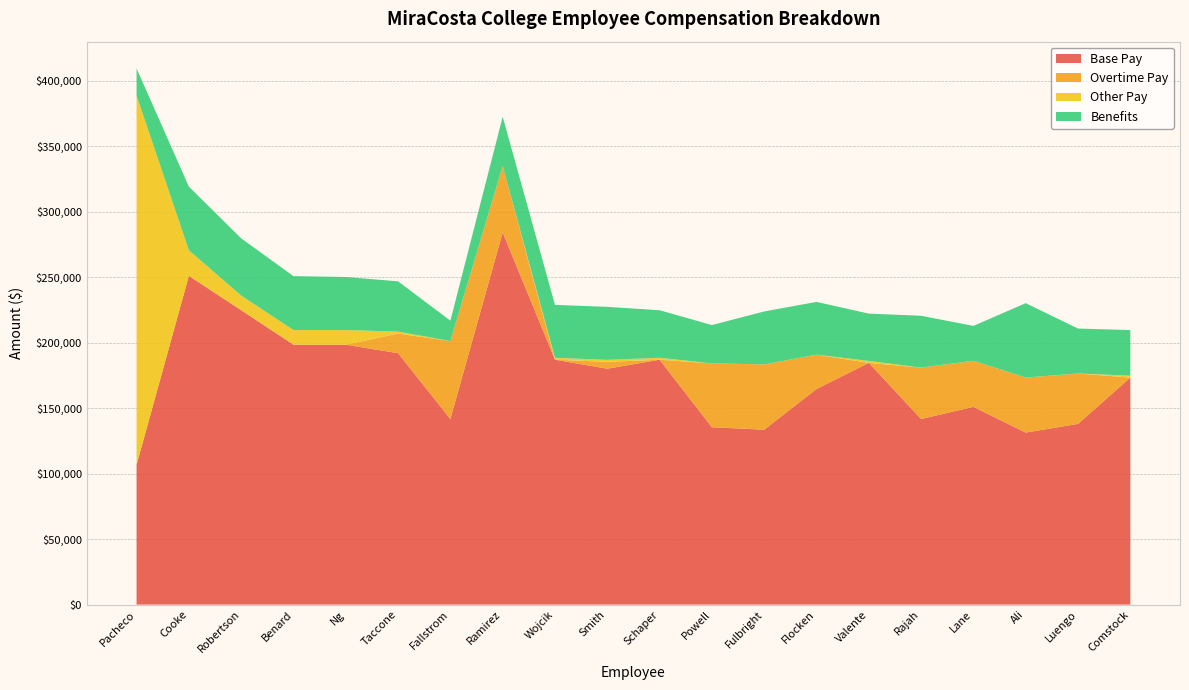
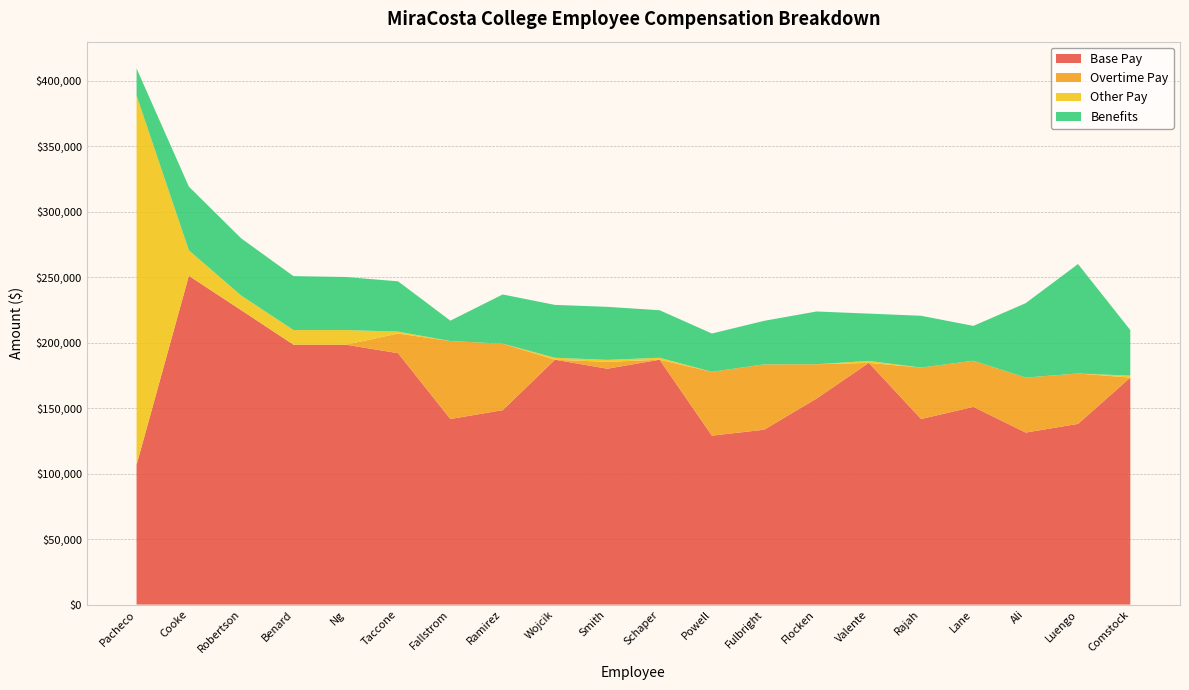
Base Pay, Ramirez: $284,000 -> $148,000
Base Pay, Powell: $135,000 -> $129,000
Benefits, Fulbright: $40,000 -> $33,000
Base Pay, Flocken: $165,000 -> $157,000
Benefits, Luengo: $34,000 -> $84,000
